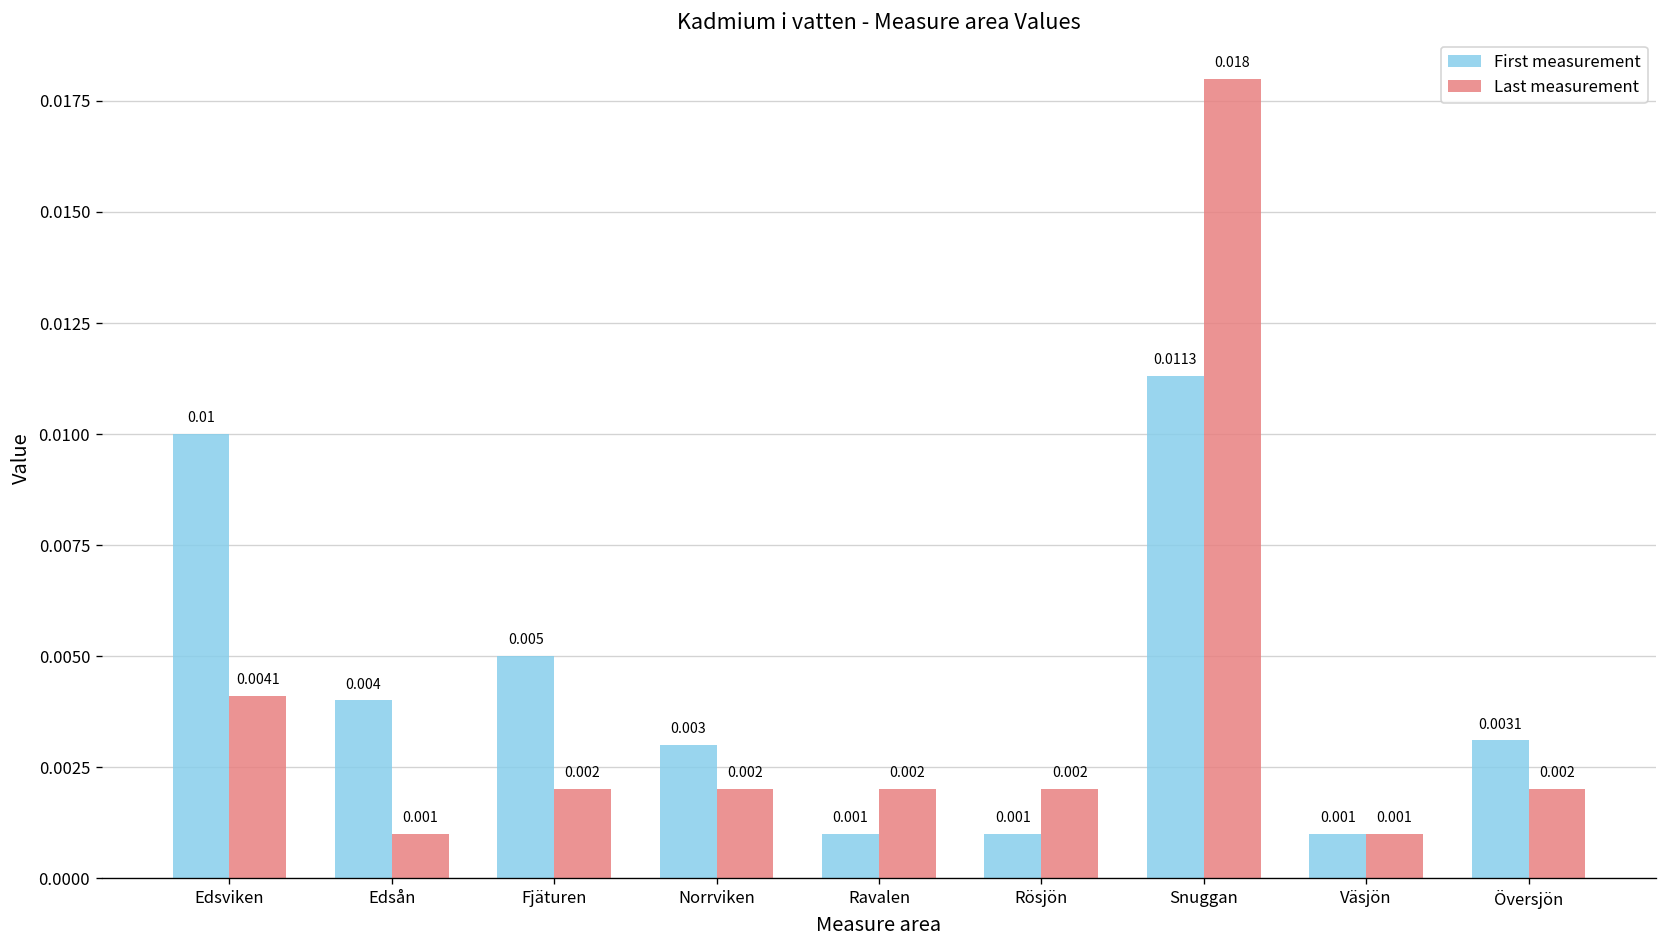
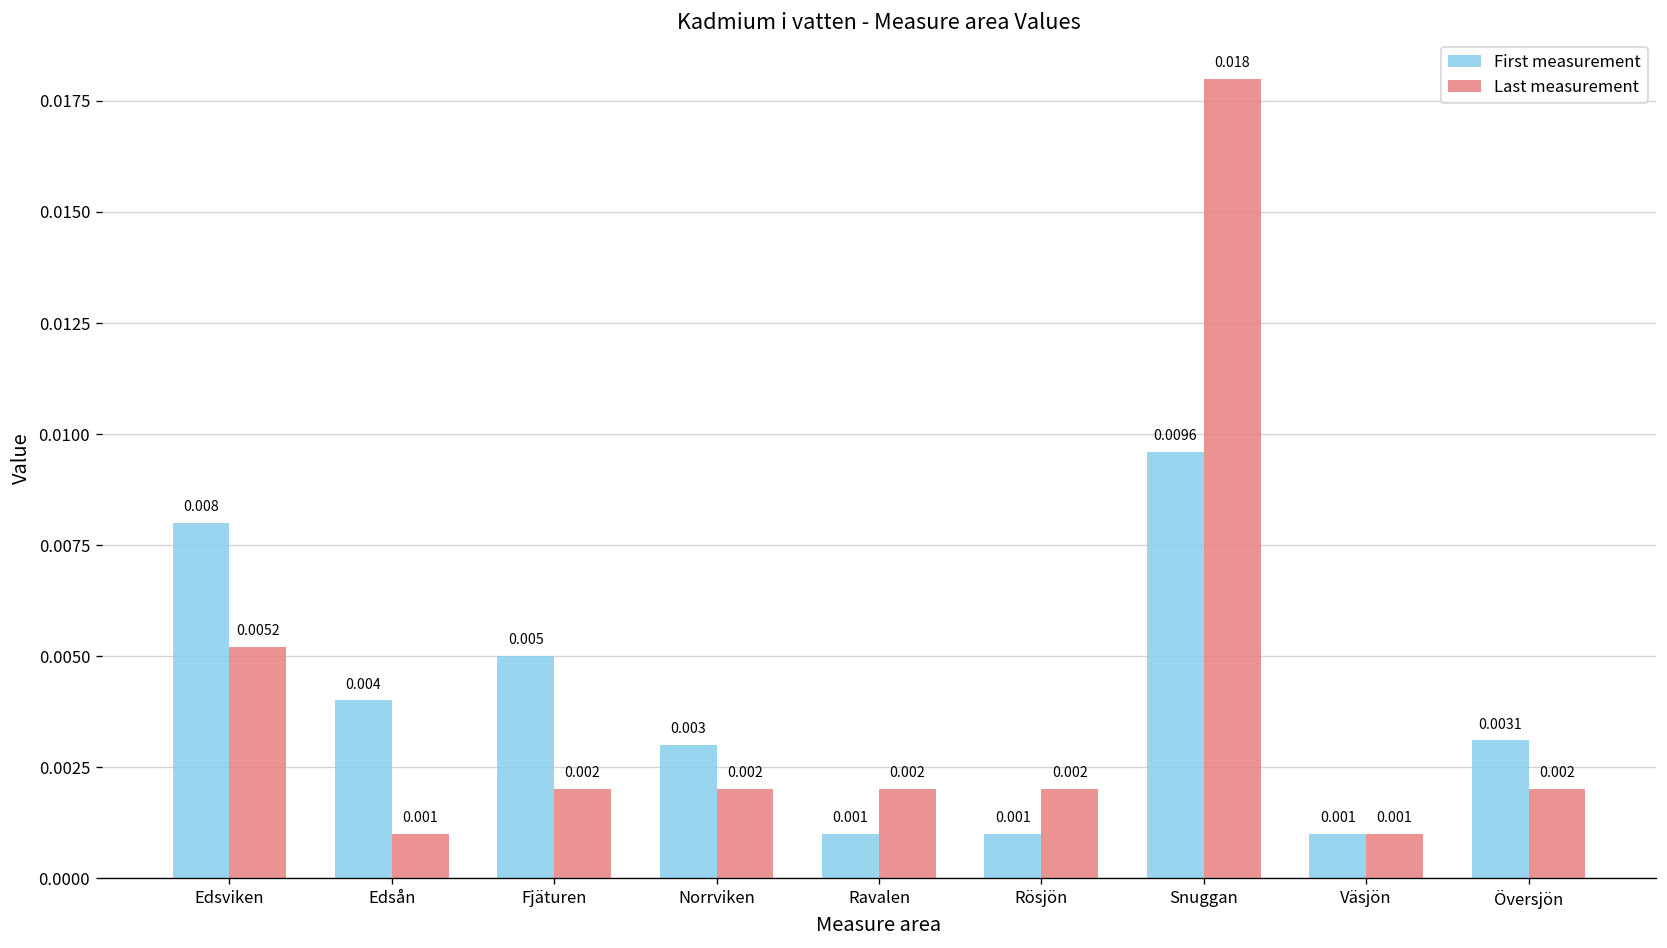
First measurement, Edsviken: 0.01 -> 0.008
Last measurement, Edsviken: 0.0041 -> 0.0052
First measurement, Snuggan: 0.0113 -> 0.0096
